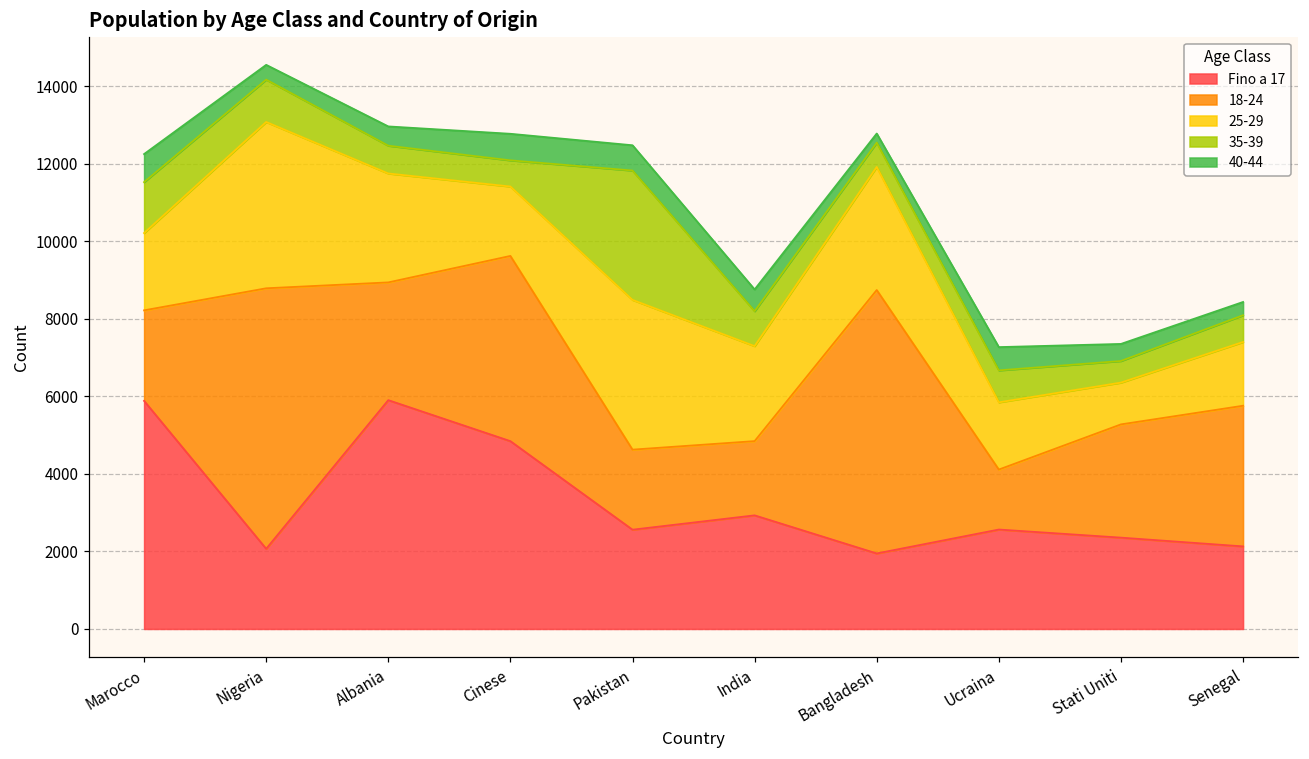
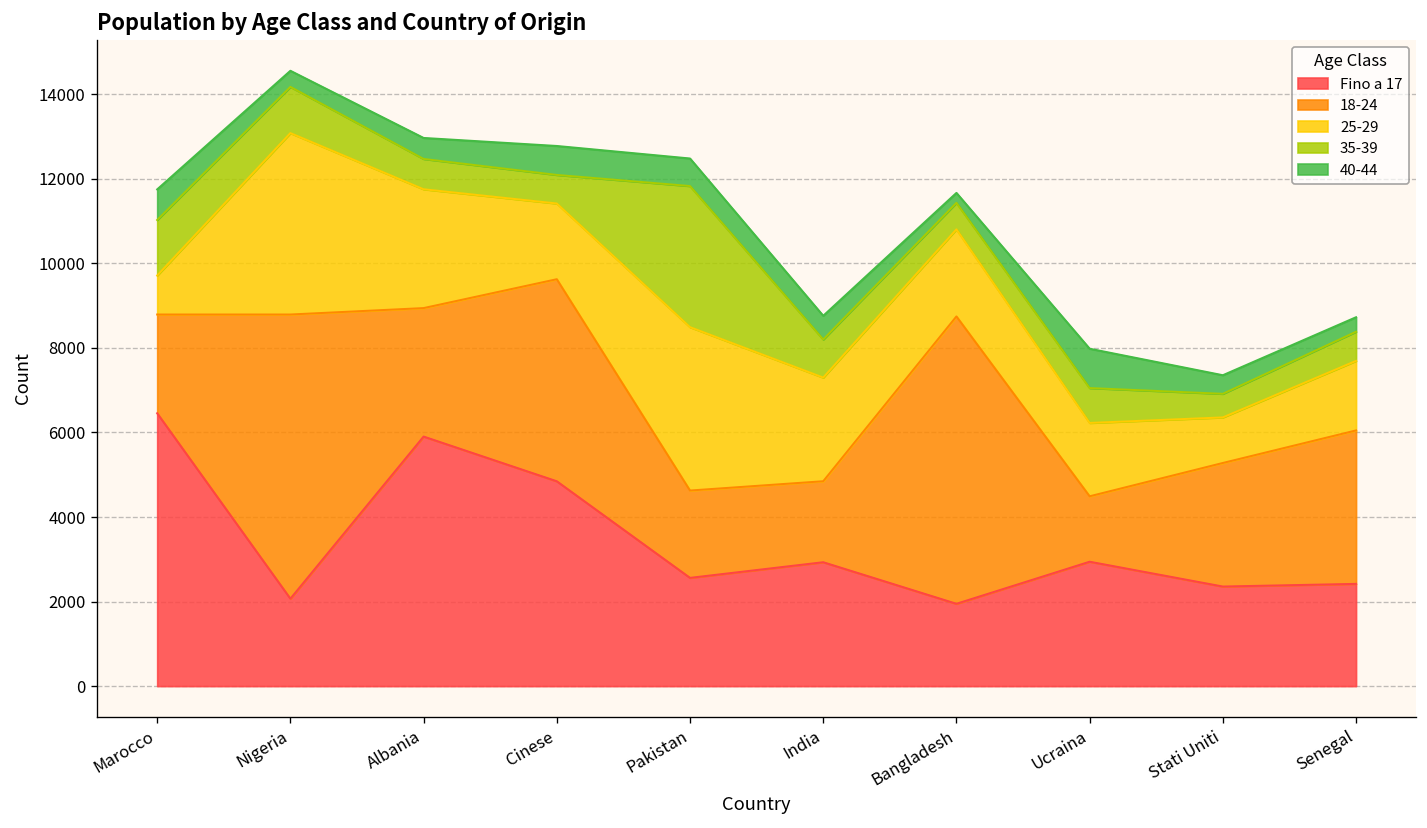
Fino a 17, Marocco: 5900 -> 6500
25-29, Marocco: 2000 -> 900
25-29, Bangladesh: 3200 -> 2100
Fino a 17, Ucraina: 2600 -> 2900
40-44, Ucraina: 600 -> 900
Fino a 17, Senegal: 2100 -> 2400
